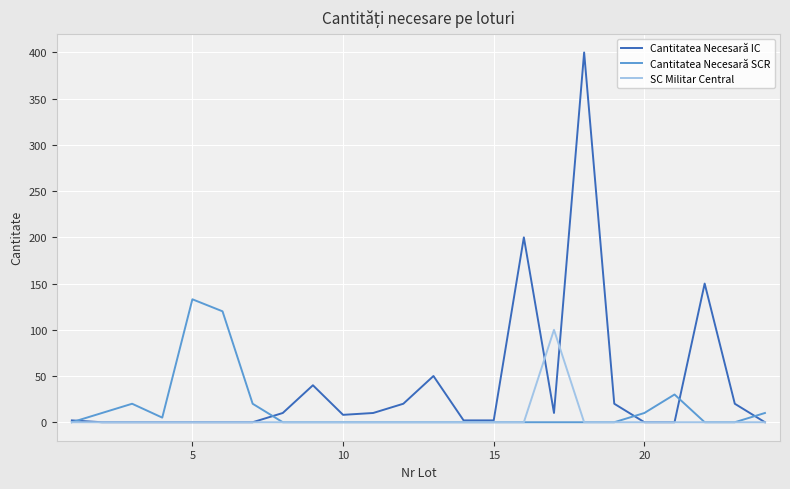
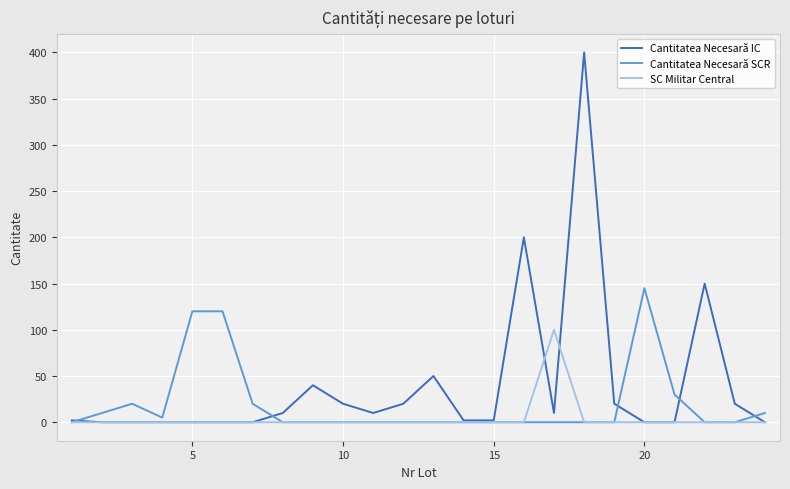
Cantitatea Necesară SCR, 5: 130 -> 120
Cantitatea Necesară IC, 10: 10 -> 20
Cantitatea Necesară SCR, 20: 10 -> 150
